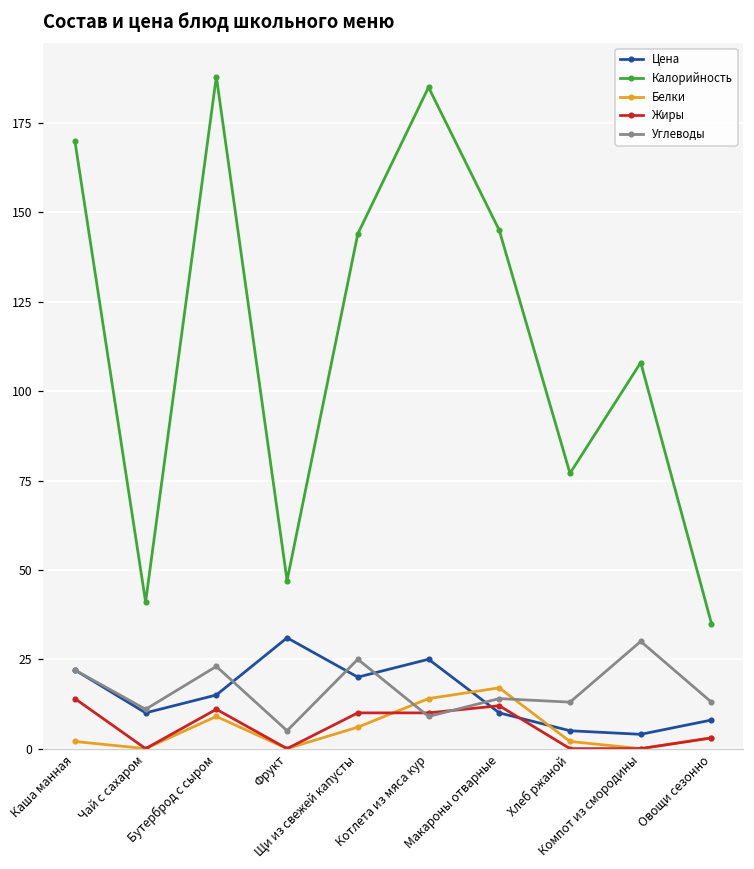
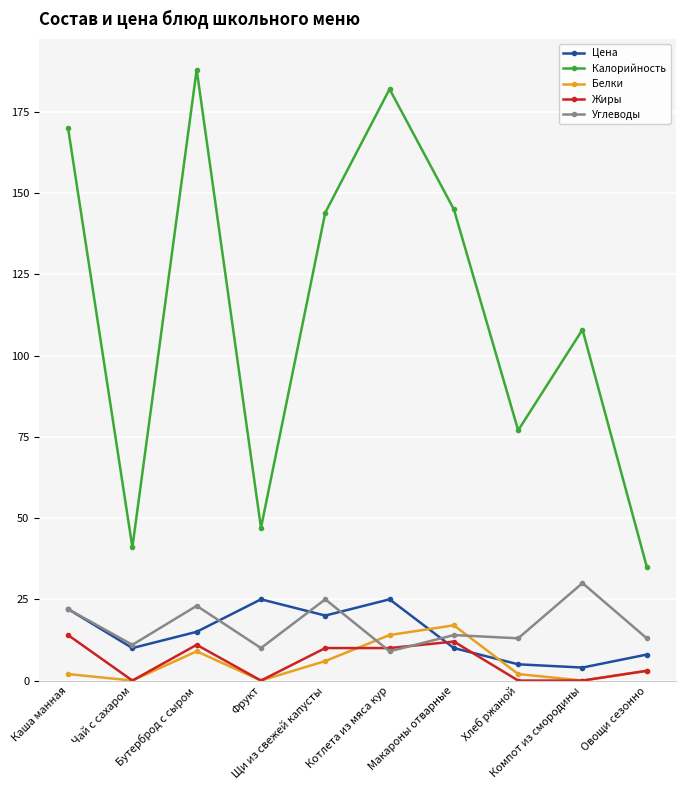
Цена, Фрукт: 31 -> 25
Углеводы, Фрукт: 5 -> 10
Калорийность, Котлета из мяса кур: 185 -> 182
